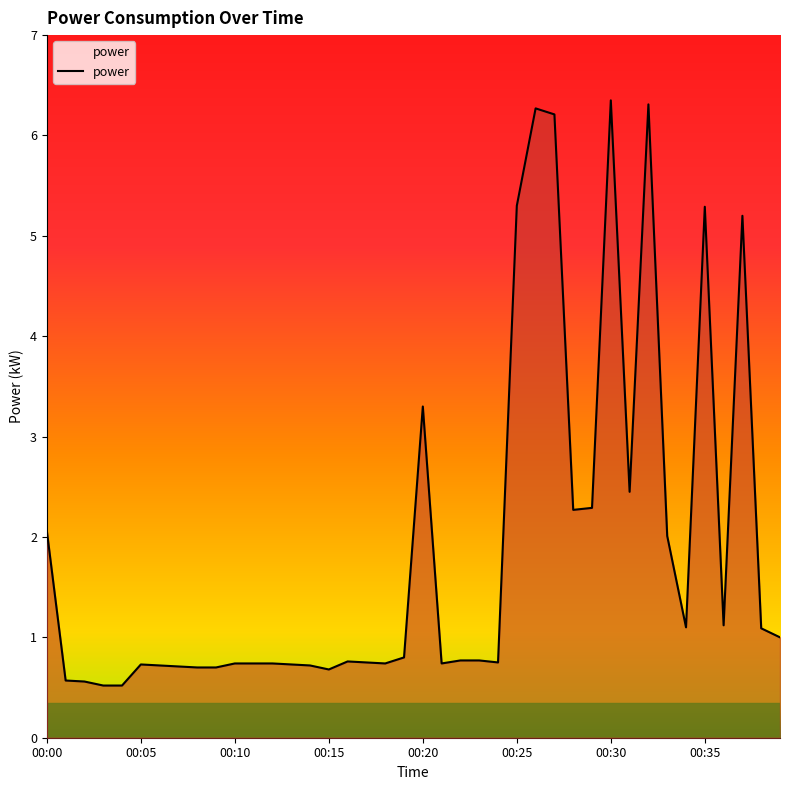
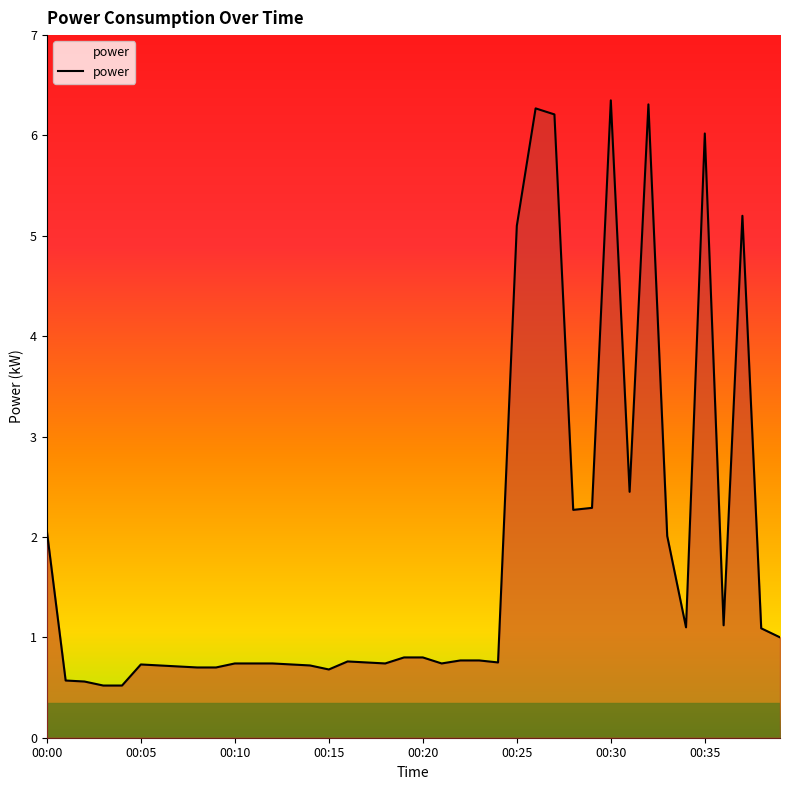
00:20: 3.3 -> 0.8
00:25: 5.3 -> 5.1
00:35: 5.29 -> 6.02
